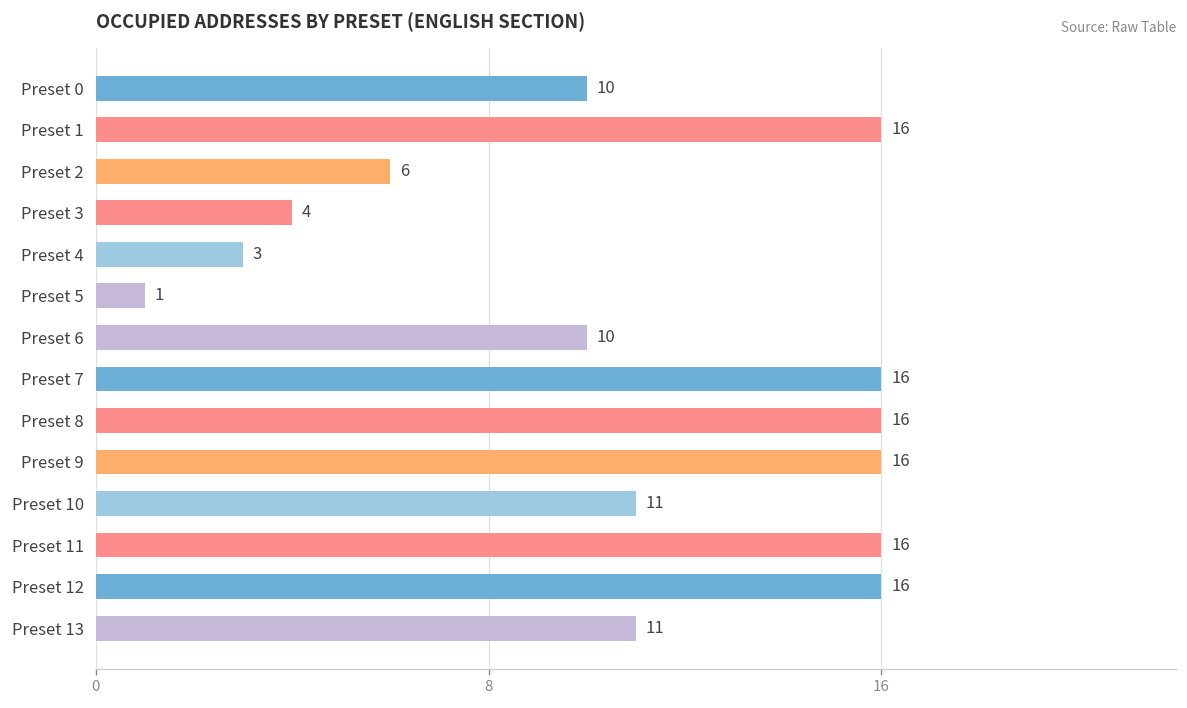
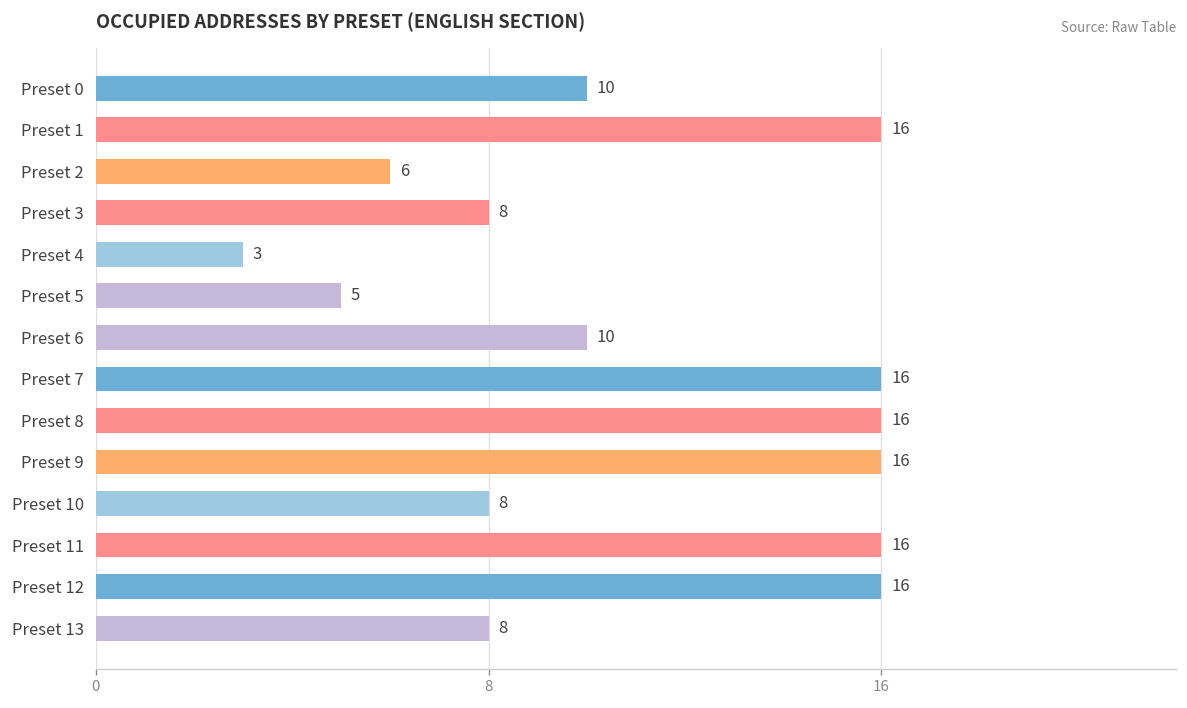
Preset 3: 4 -> 8
Preset 5: 1 -> 5
Preset 10: 11 -> 8
Preset 13: 11 -> 8
